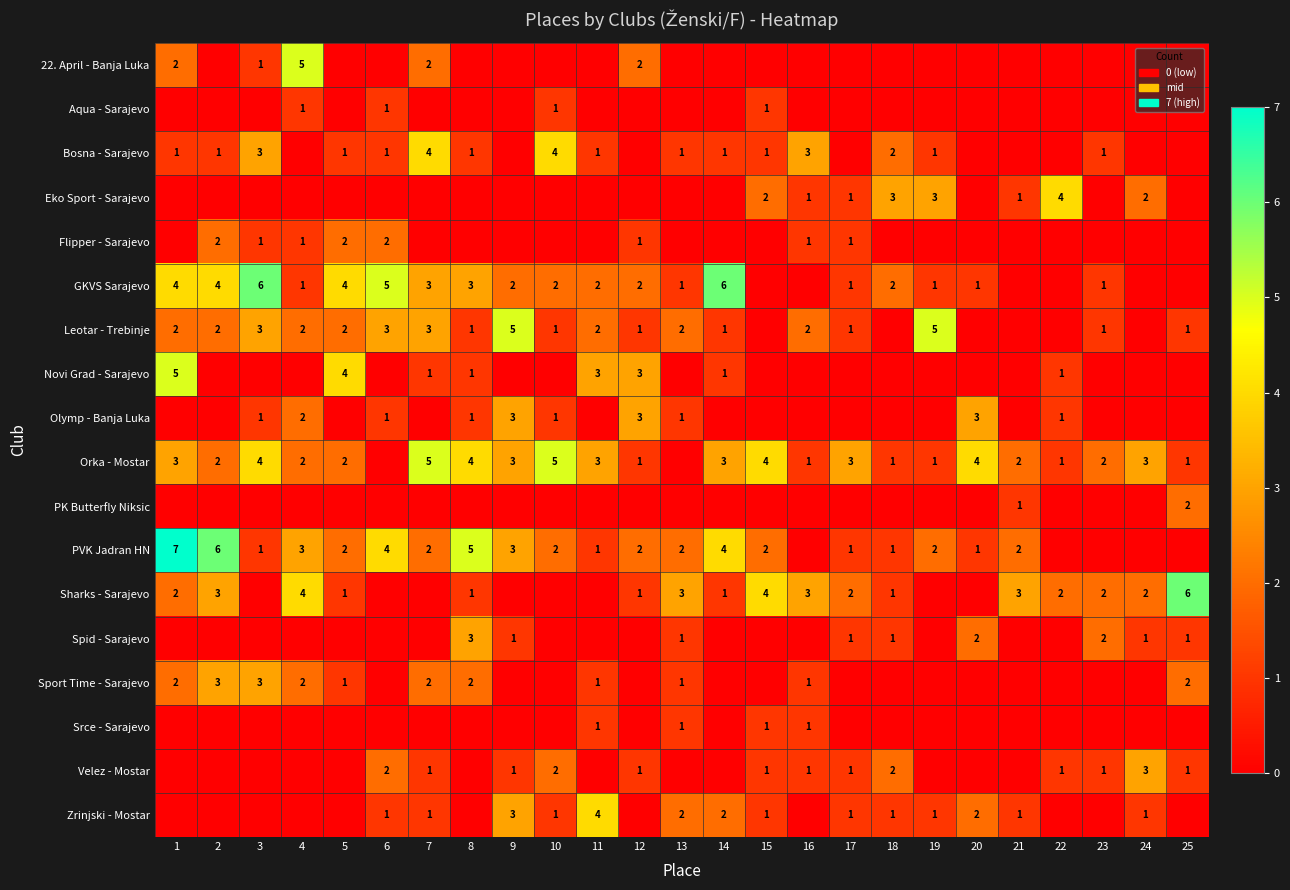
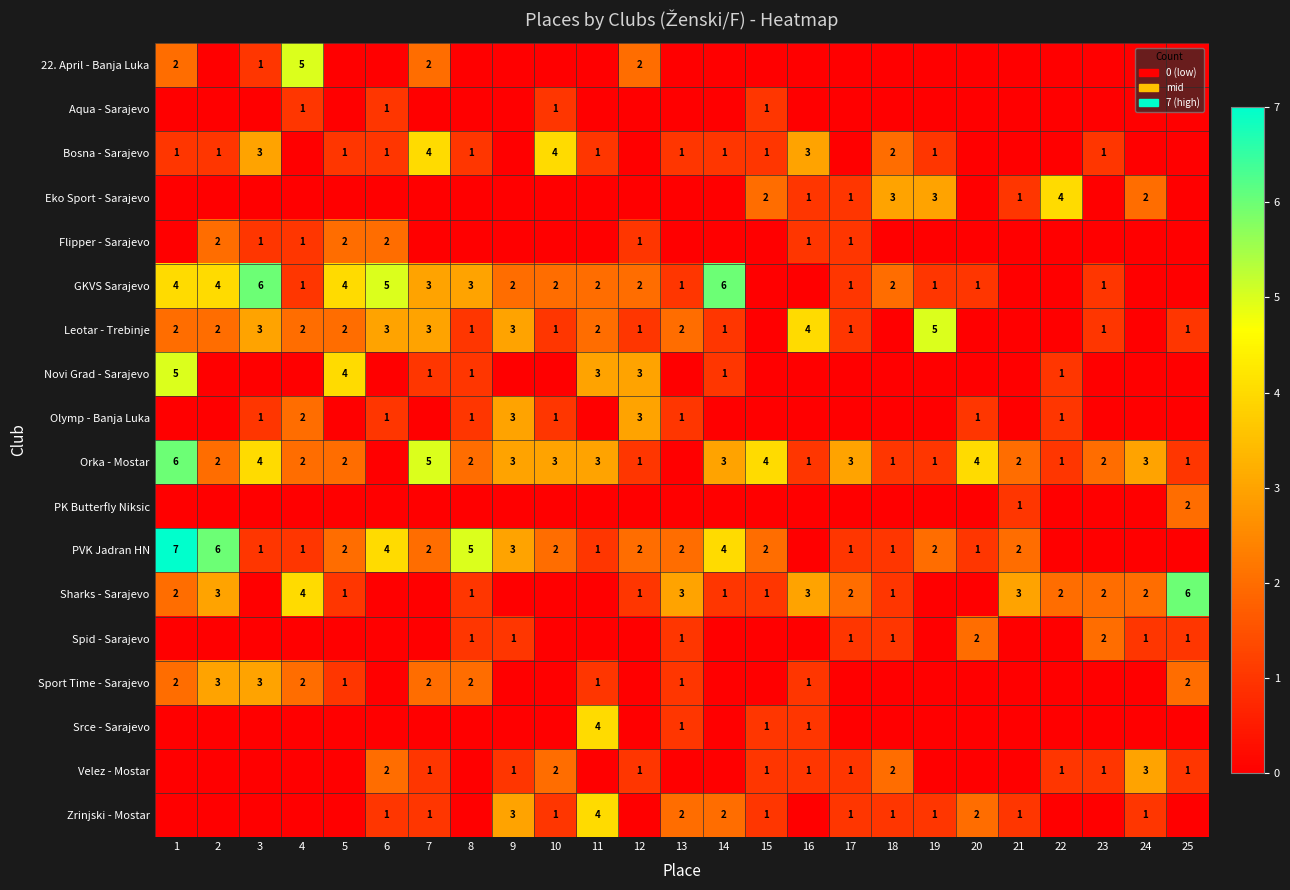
Leotar - Trebinje, 9: 5 -> 3
Leotar - Trebinje, 16: 2 -> 4
Olymp - Banja Luka, 20: 3 -> 1
Orka - Mostar, 1: 3 -> 6
Orka - Mostar, 8: 4 -> 2
Orka - Mostar, 10: 5 -> 3
PVK Jadran HN, 4: 3 -> 1
Sharks - Sarajevo, 15: 4 -> 1
Spid - Sarajevo, 8: 3 -> 1
Srce - Sarajevo, 11: 1 -> 4
